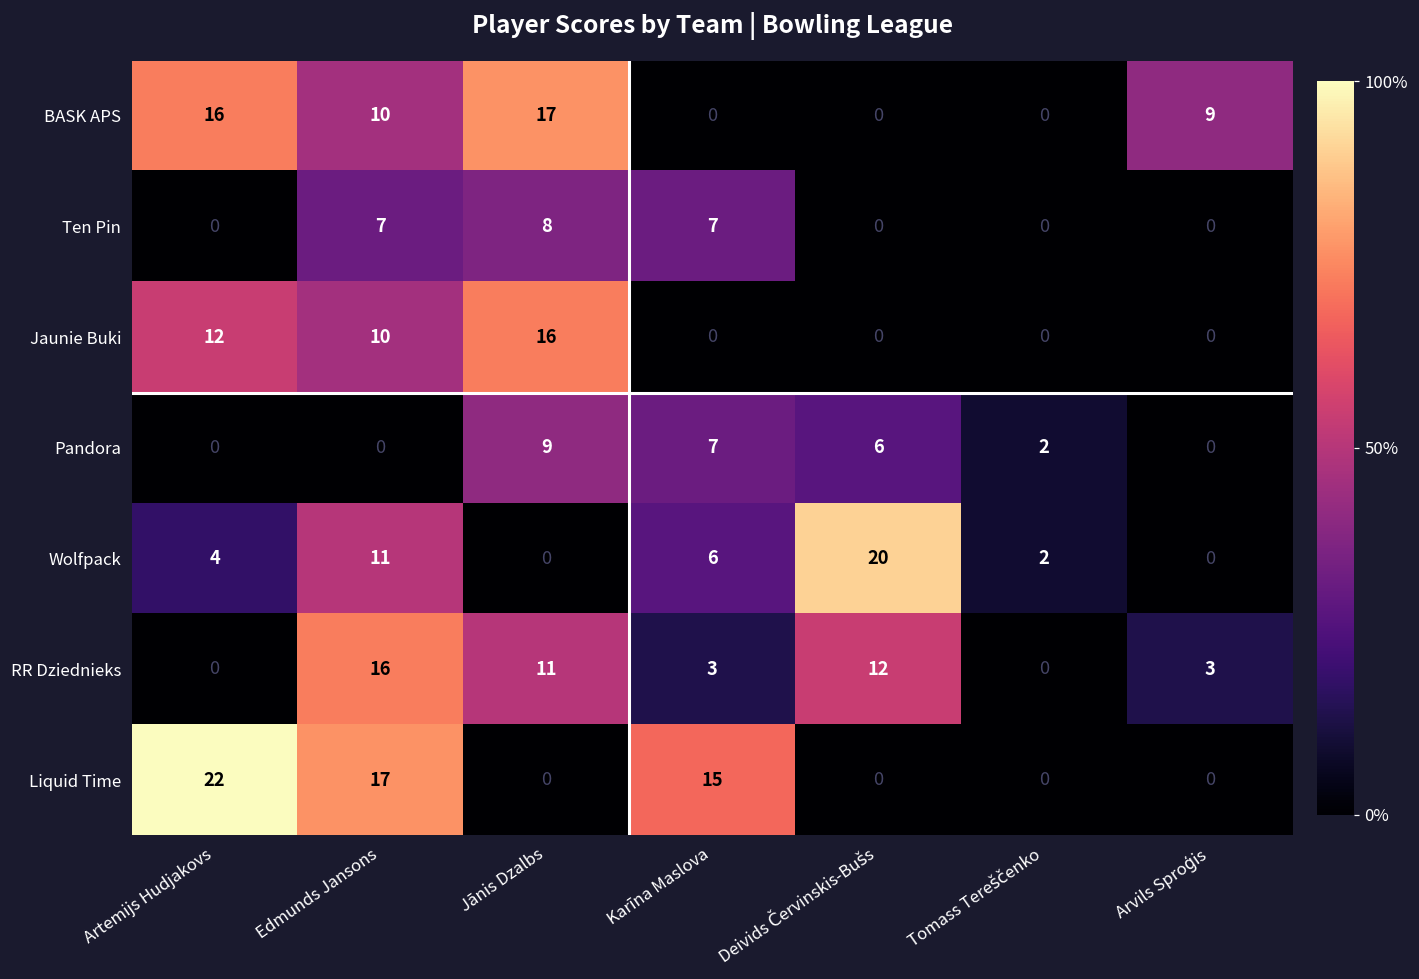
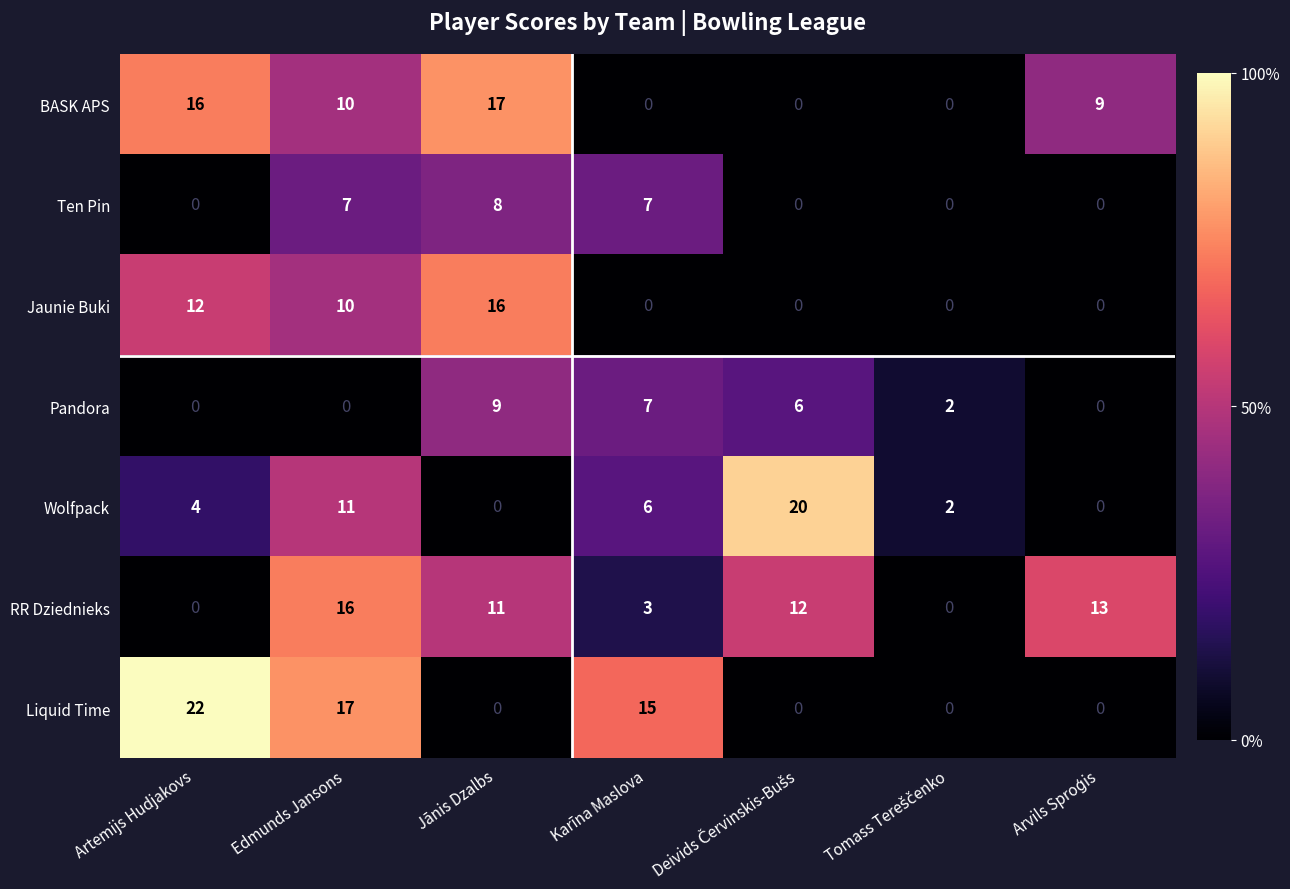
RR Dziednieks, Arvils Sproģis: 3 -> 13
